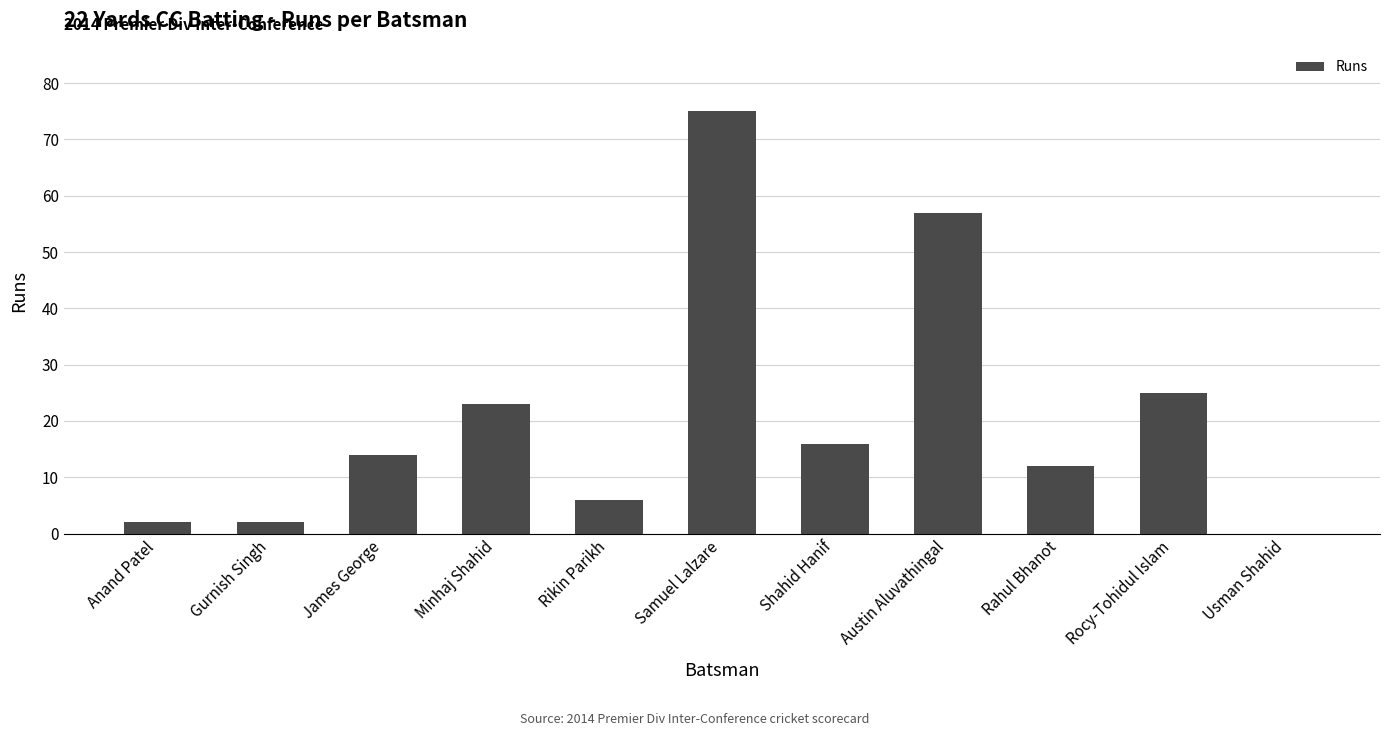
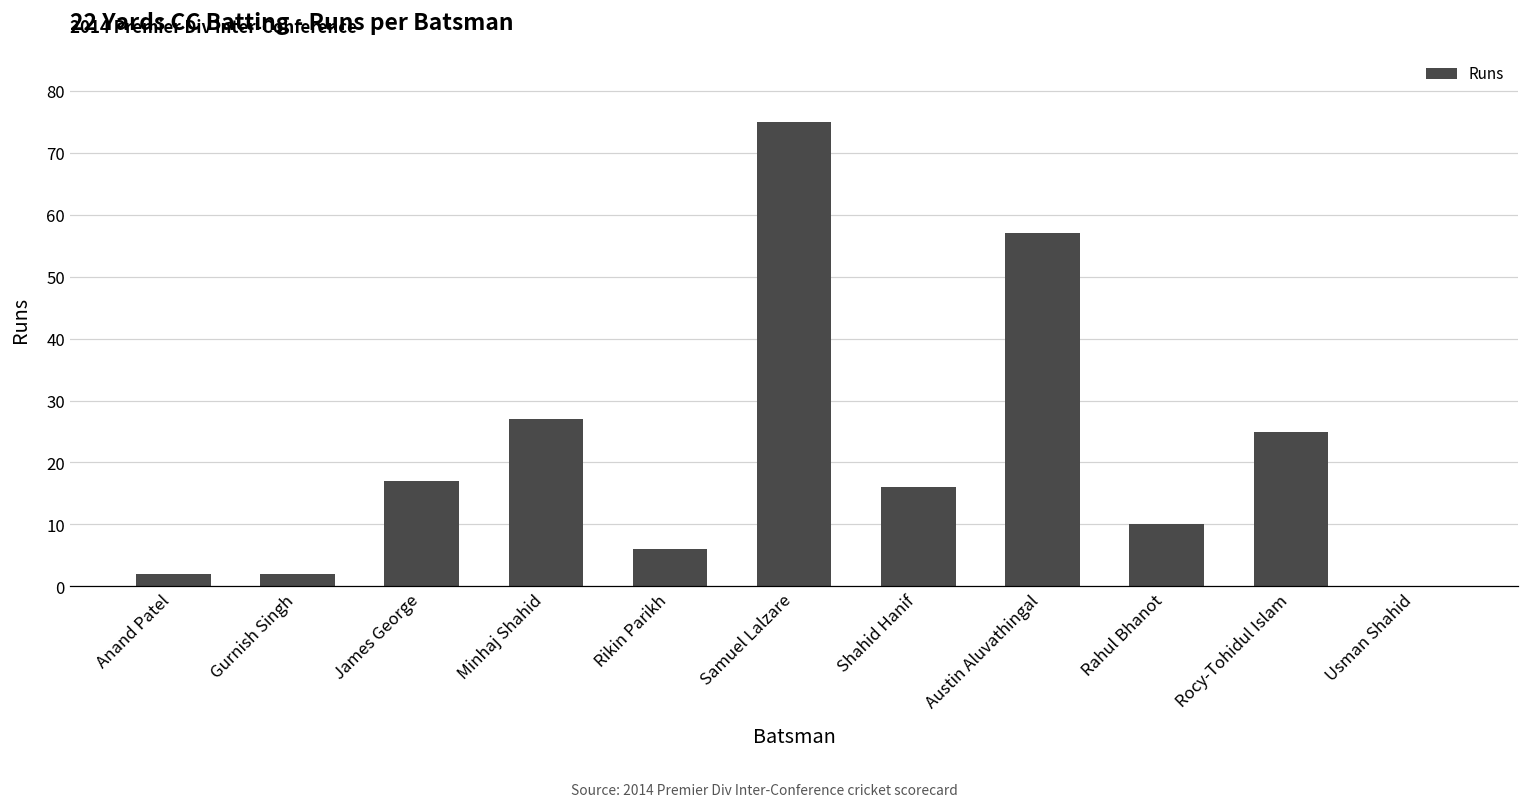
James George: 14 -> 17
Minhaj Shahid: 23 -> 27
Rahul Bhanot: 12 -> 10
